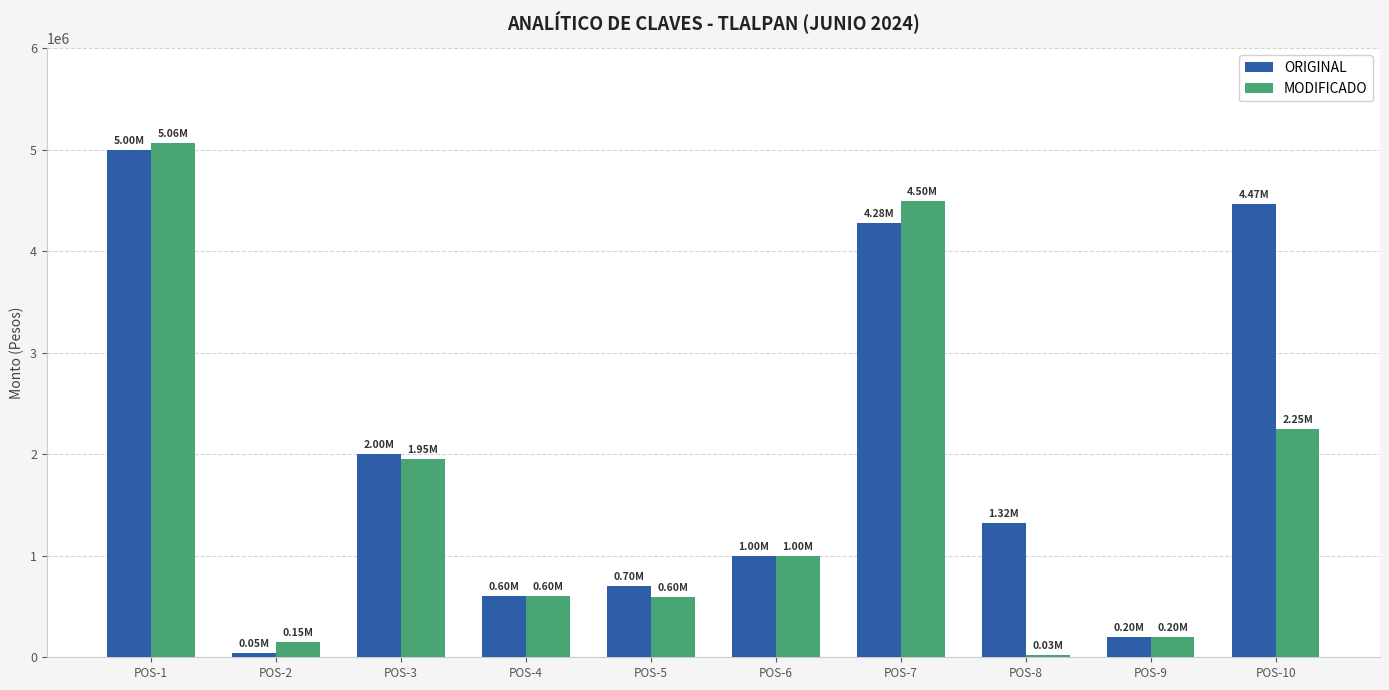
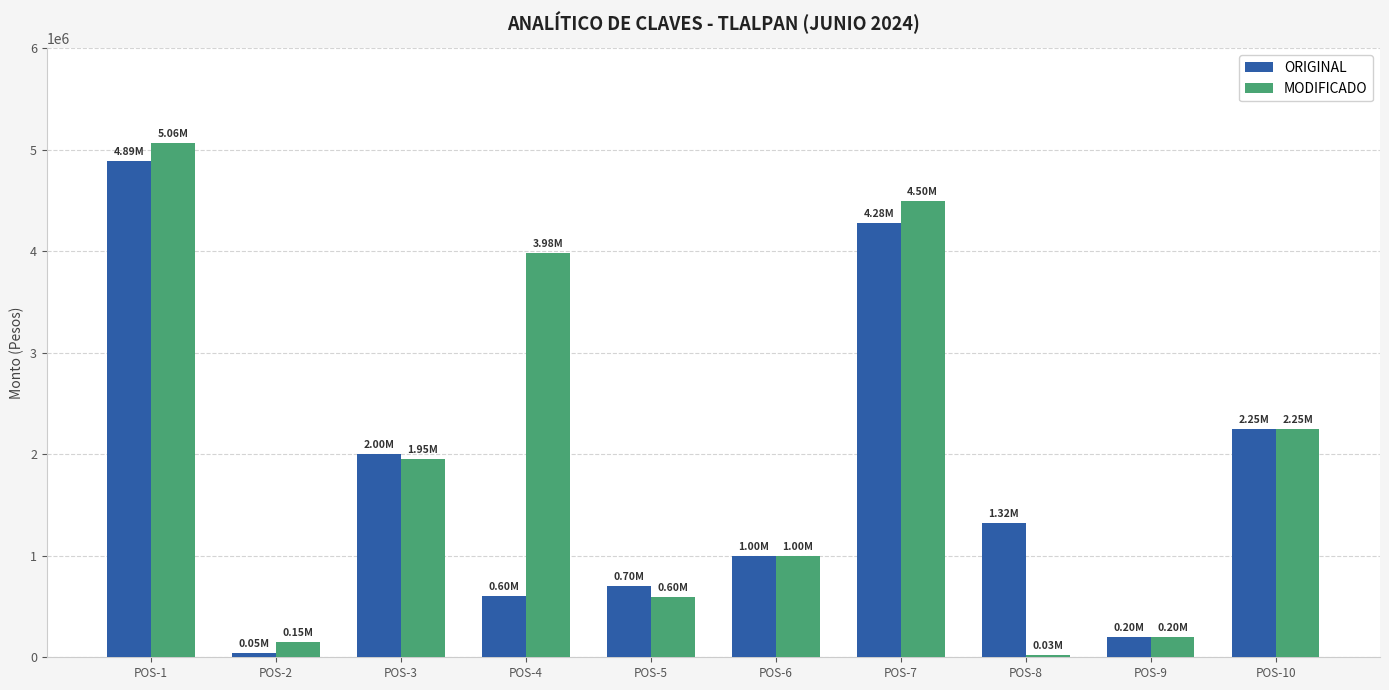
ORIGINAL, POS-1: 5.00M -> 4.89M
MODIFICADO, POS-4: 0.60M -> 3.98M
ORIGINAL, POS-10: 4.47M -> 2.25M
